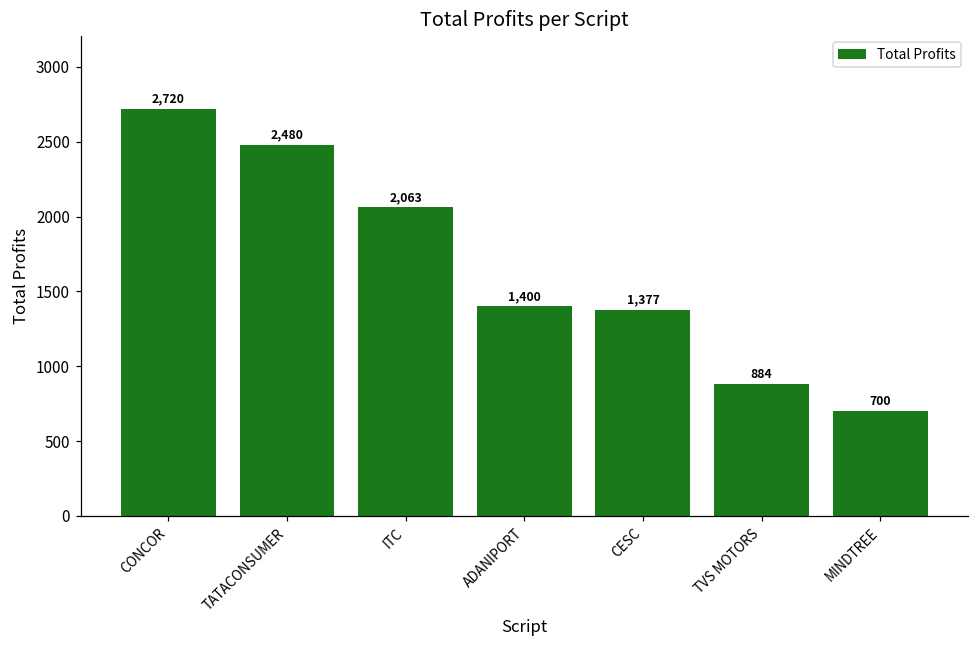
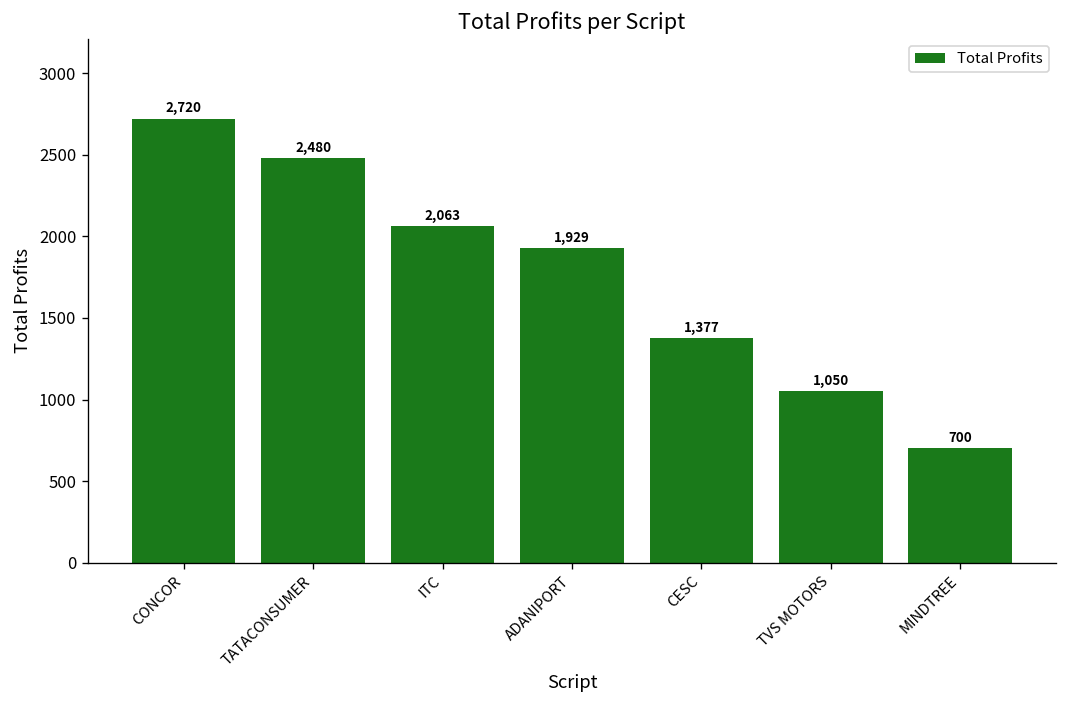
ADANIPORT: 1,400 -> 1,929
TVS MOTORS: 884 -> 1,050
